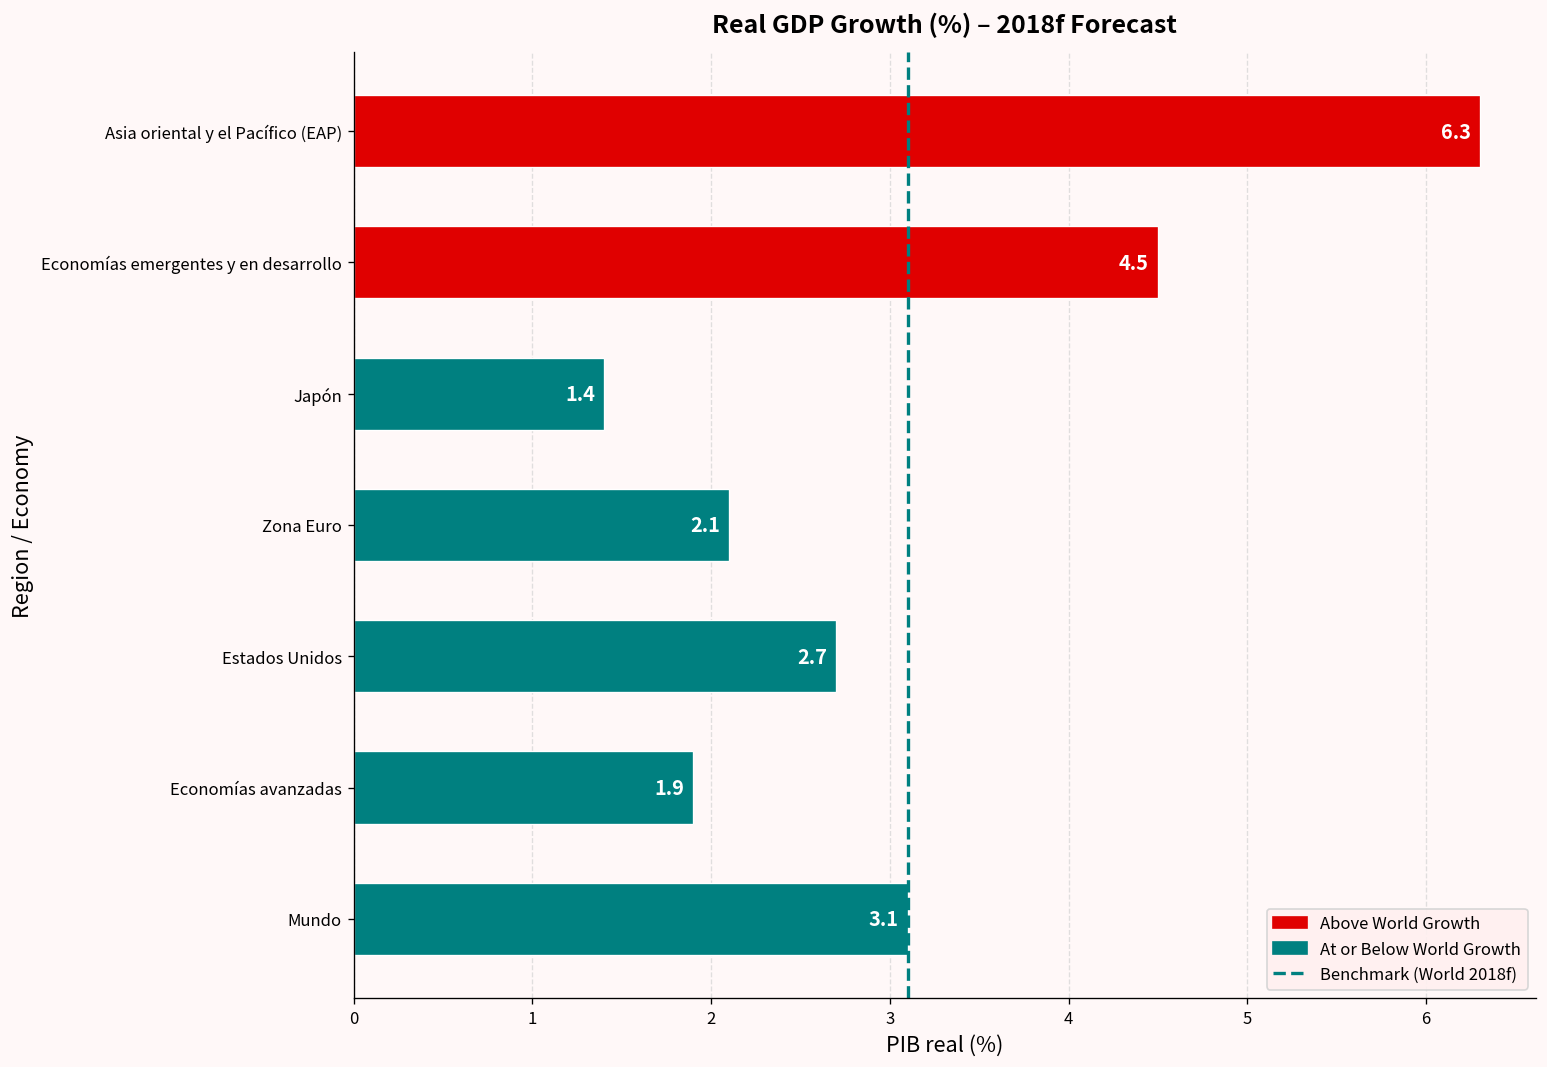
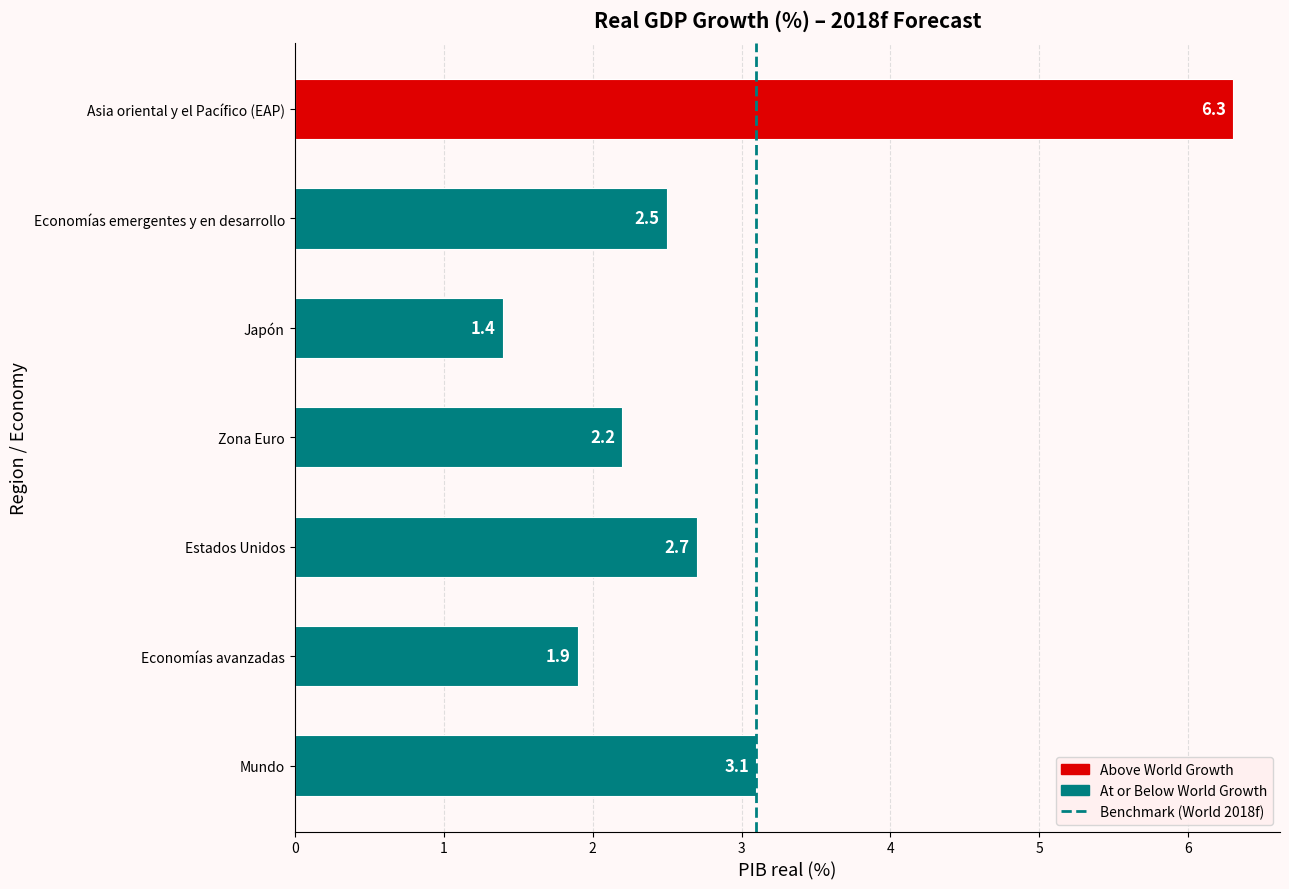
Economías emergentes y en desarrollo: 4.5 -> 2.5
Zona Euro: 2.1 -> 2.2
